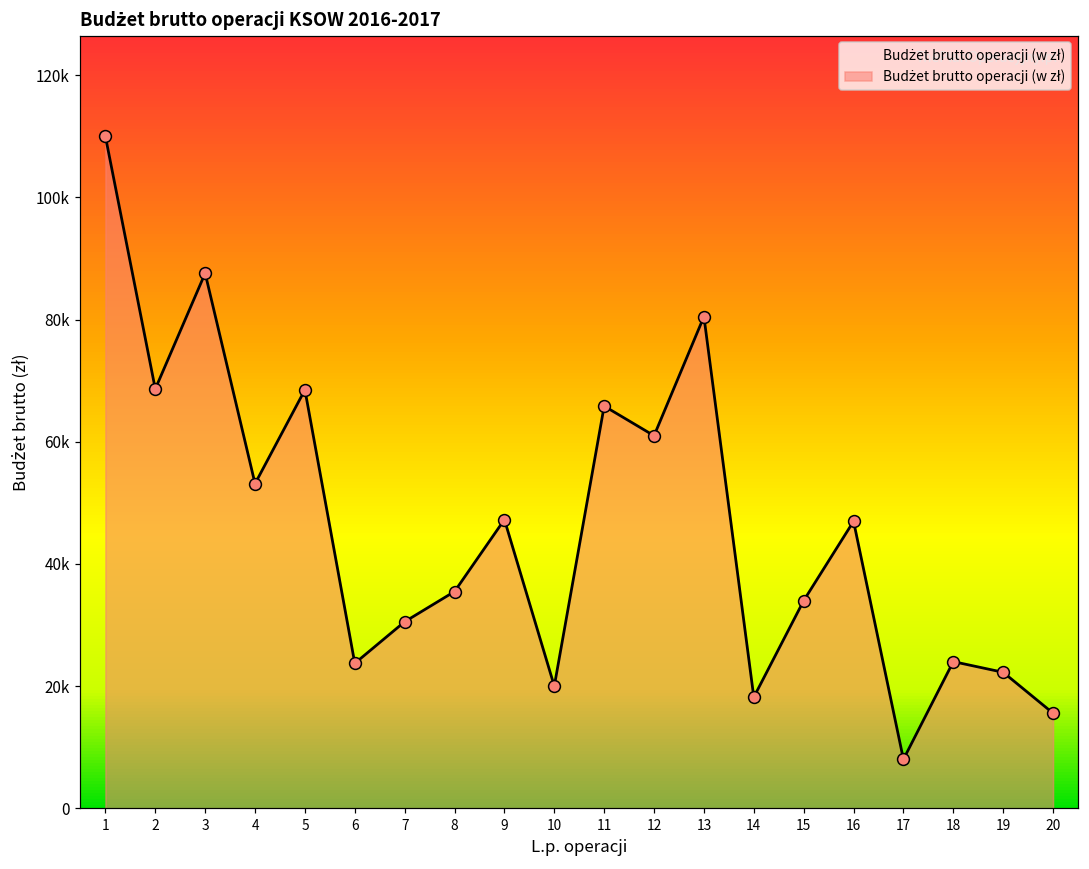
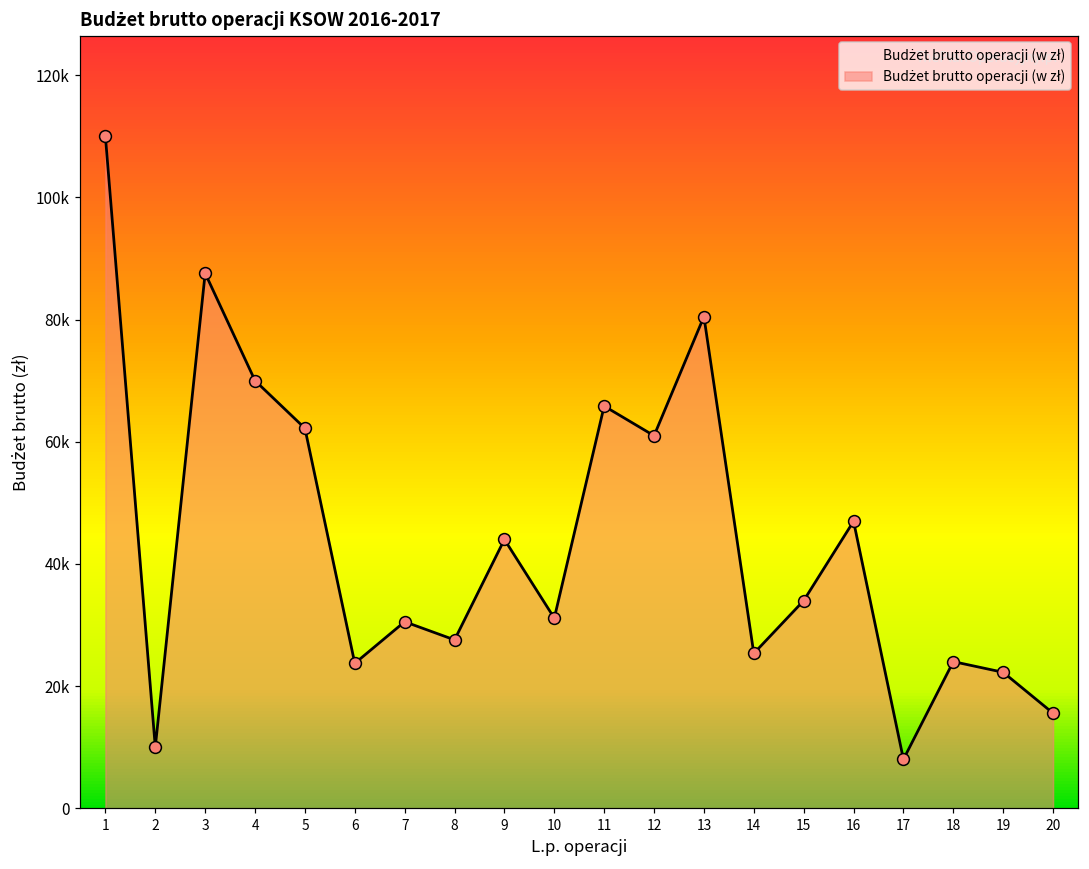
2: 69000 -> 10000
4: 53000 -> 70000
5: 69000 -> 62000
8: 35000 -> 28000
9: 47000 -> 44000
10: 20000 -> 31000
14: 18000 -> 25000
